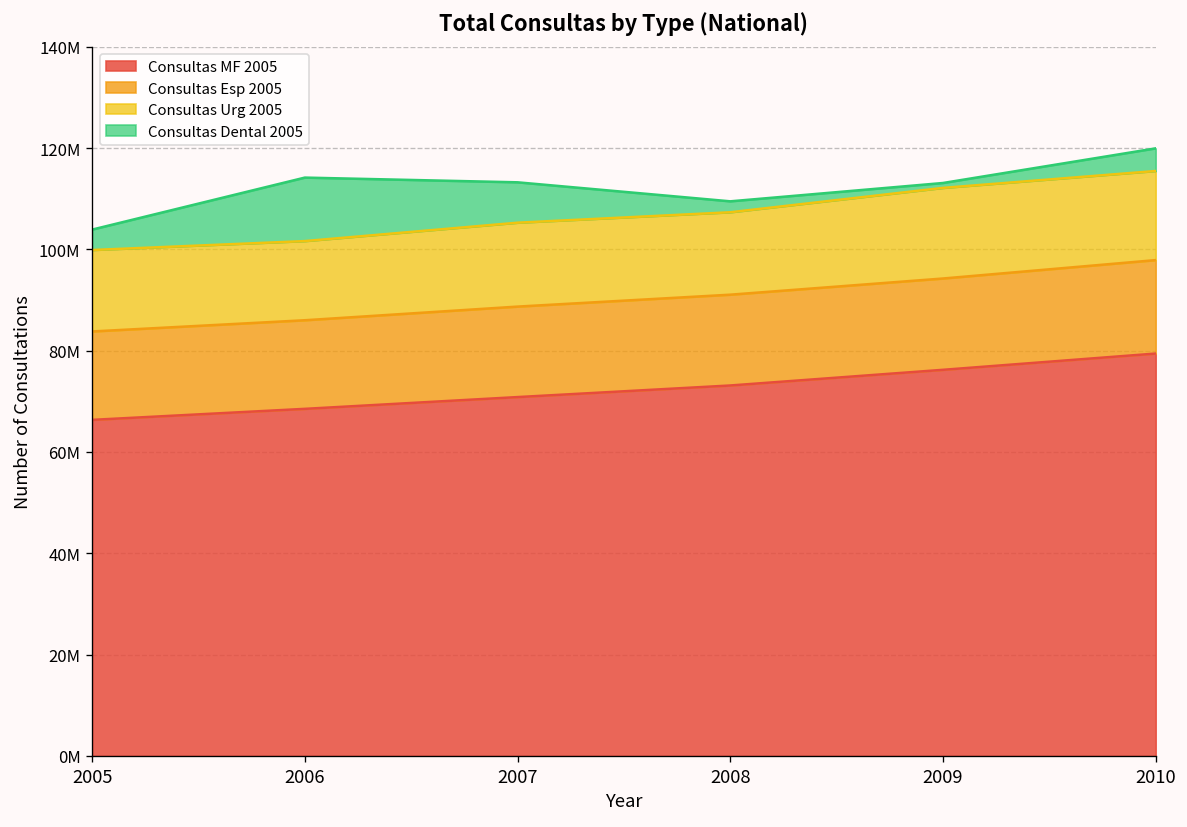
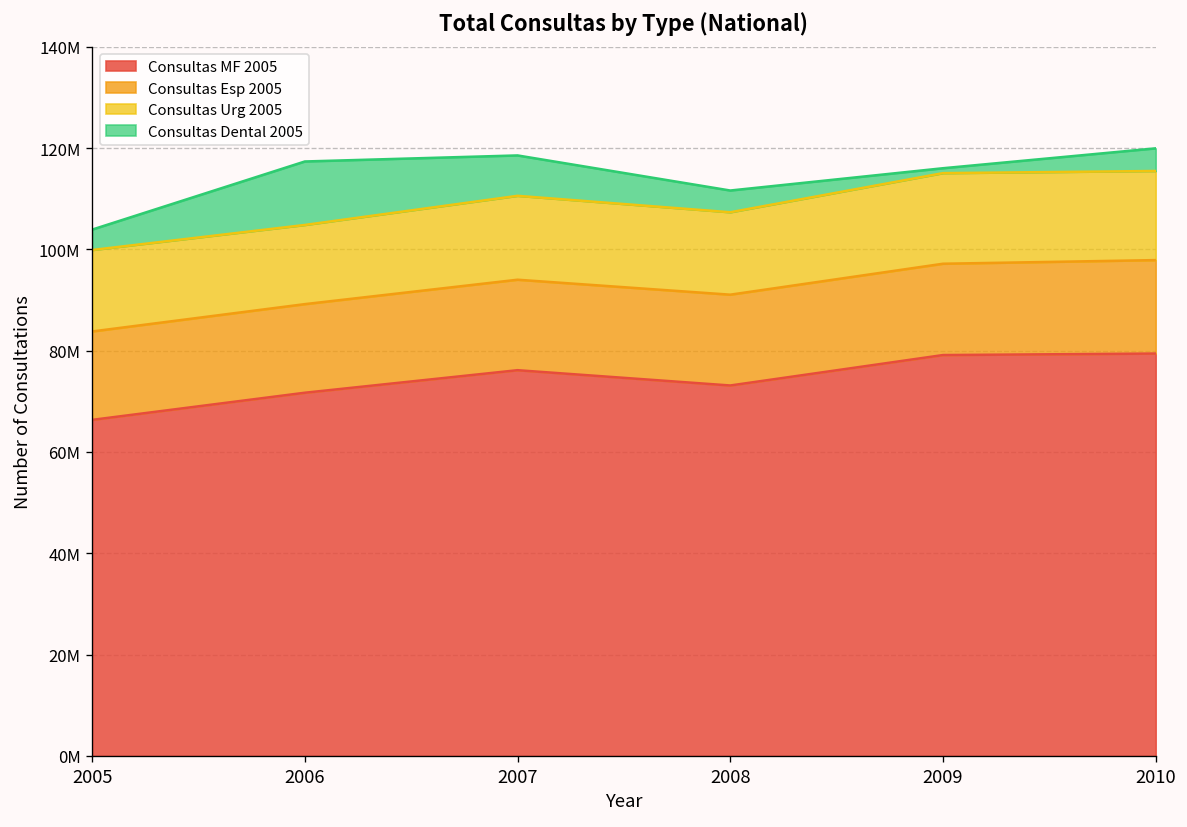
Consultas MF 2005, 2006: 69000000 -> 72000000
Consultas MF 2005, 2007: 71000000 -> 76000000
Consultas Dental 2005, 2008: 2000000 -> 4000000
Consultas MF 2005, 2009: 76000000 -> 79000000
